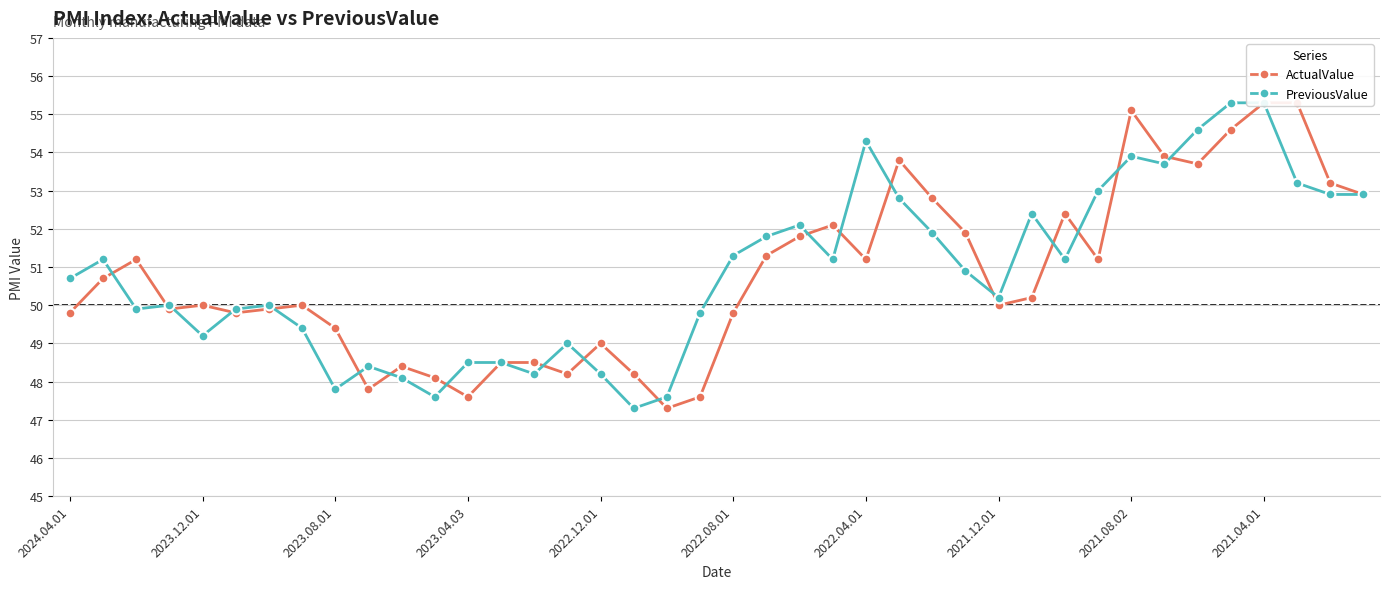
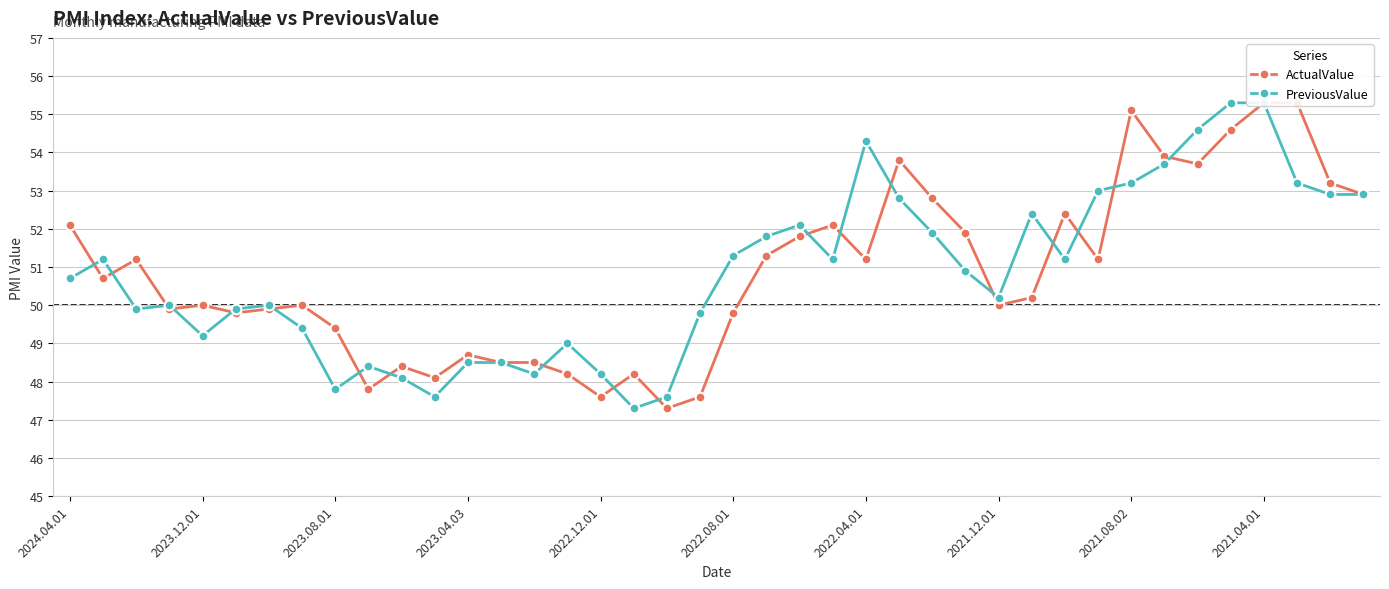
ActualValue, 2024.04.01: 49.8 -> 52.1
ActualValue, 2023.04.03: 47.6 -> 48.7
ActualValue, 2022.12.01: 49.0 -> 47.6
PreviousValue, 2021.08.02: 53.9 -> 53.2
